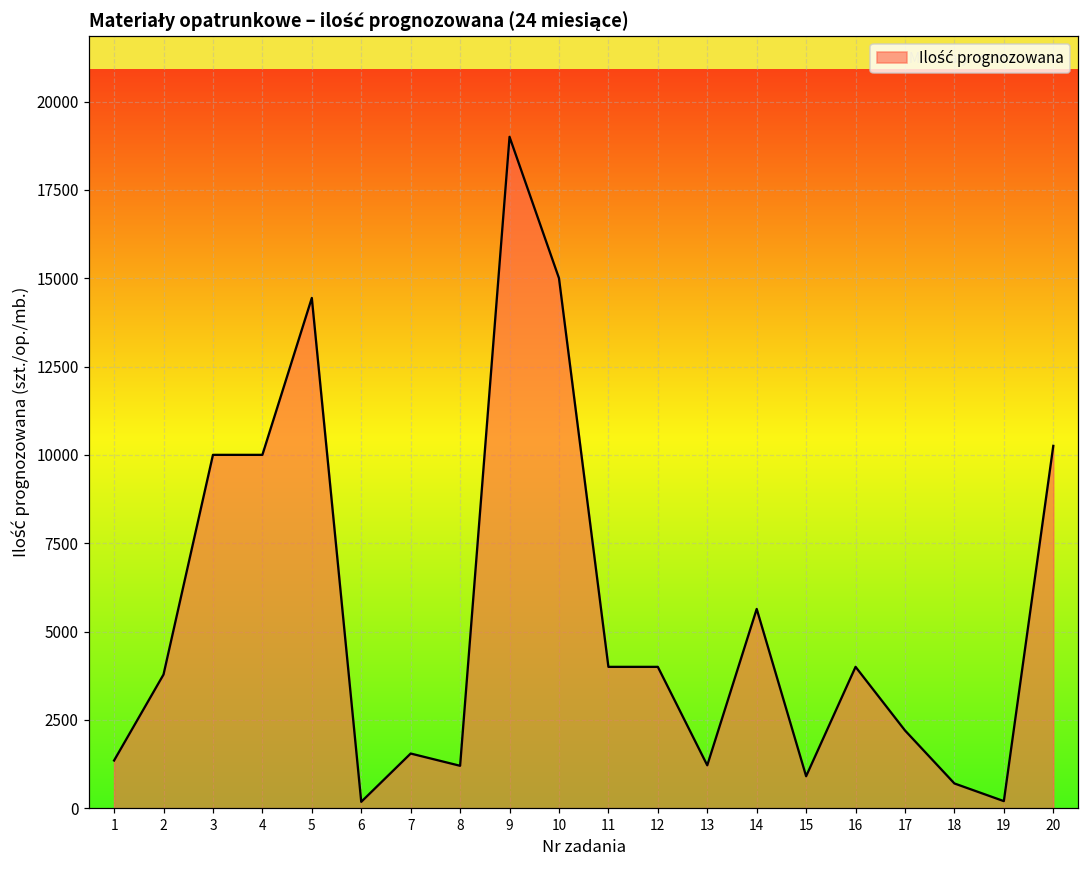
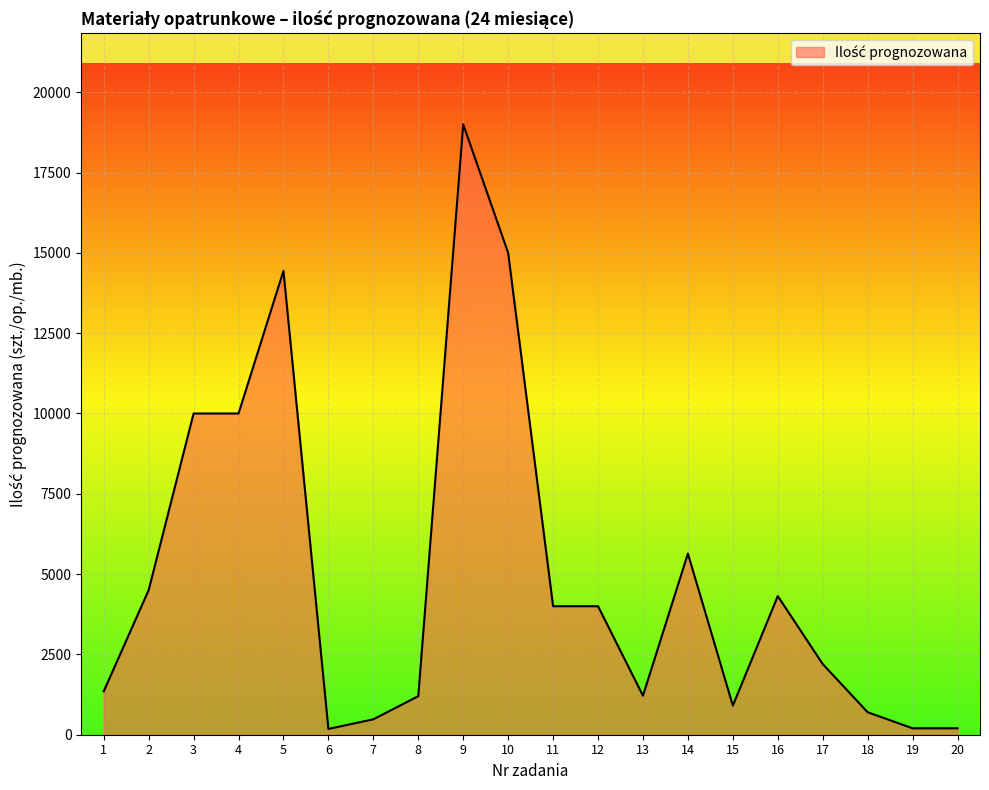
2: 3800 -> 4500
7: 1500 -> 500
16: 4000 -> 4300
20: 10300 -> 200
